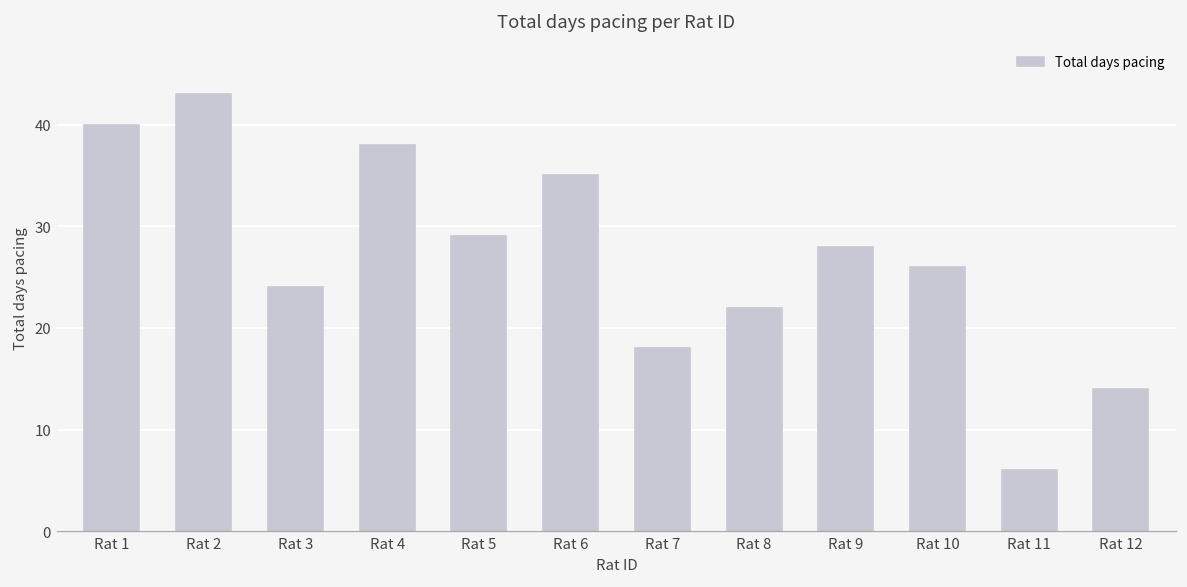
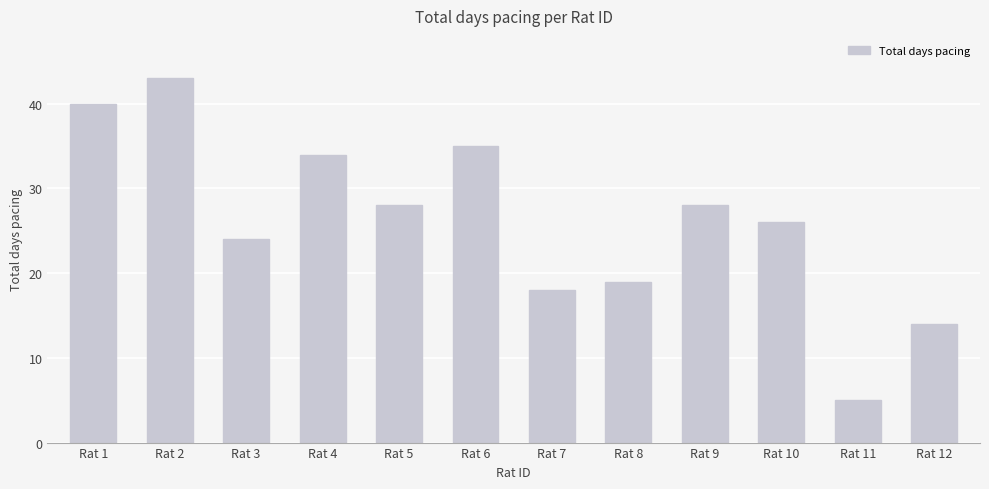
Rat 4: 38 -> 34
Rat 5: 29 -> 28
Rat 8: 22 -> 19
Rat 11: 6 -> 5
